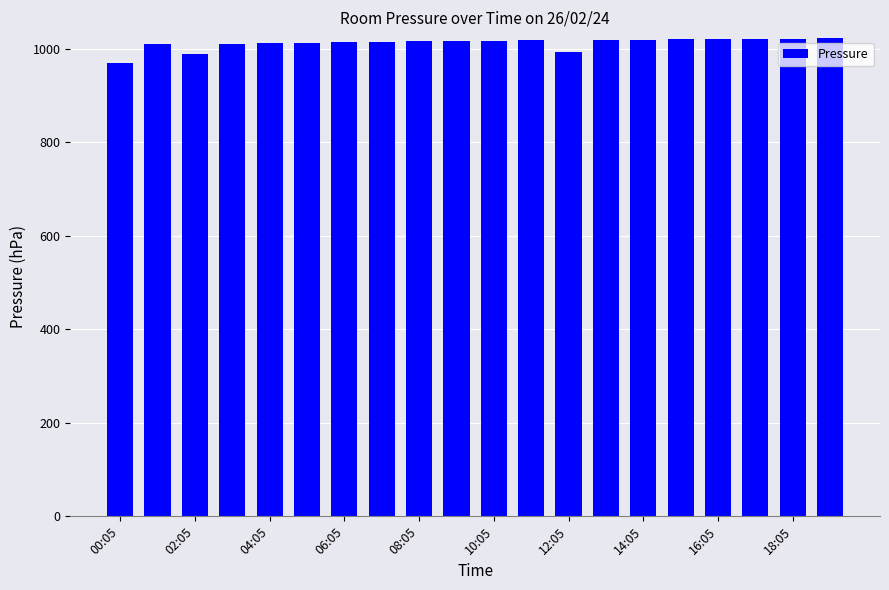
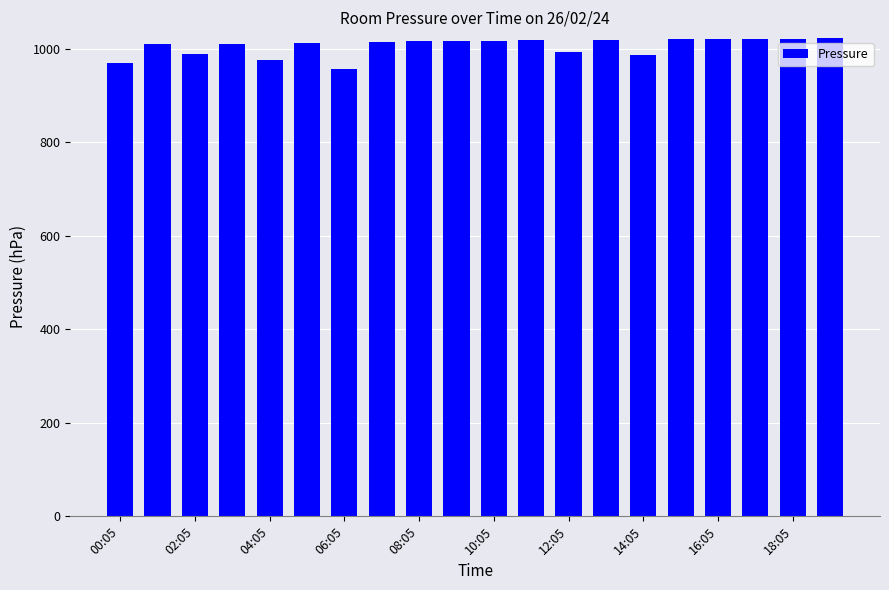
04:05: 1010 -> 980
06:05: 1010 -> 960
14:05: 1020 -> 990
